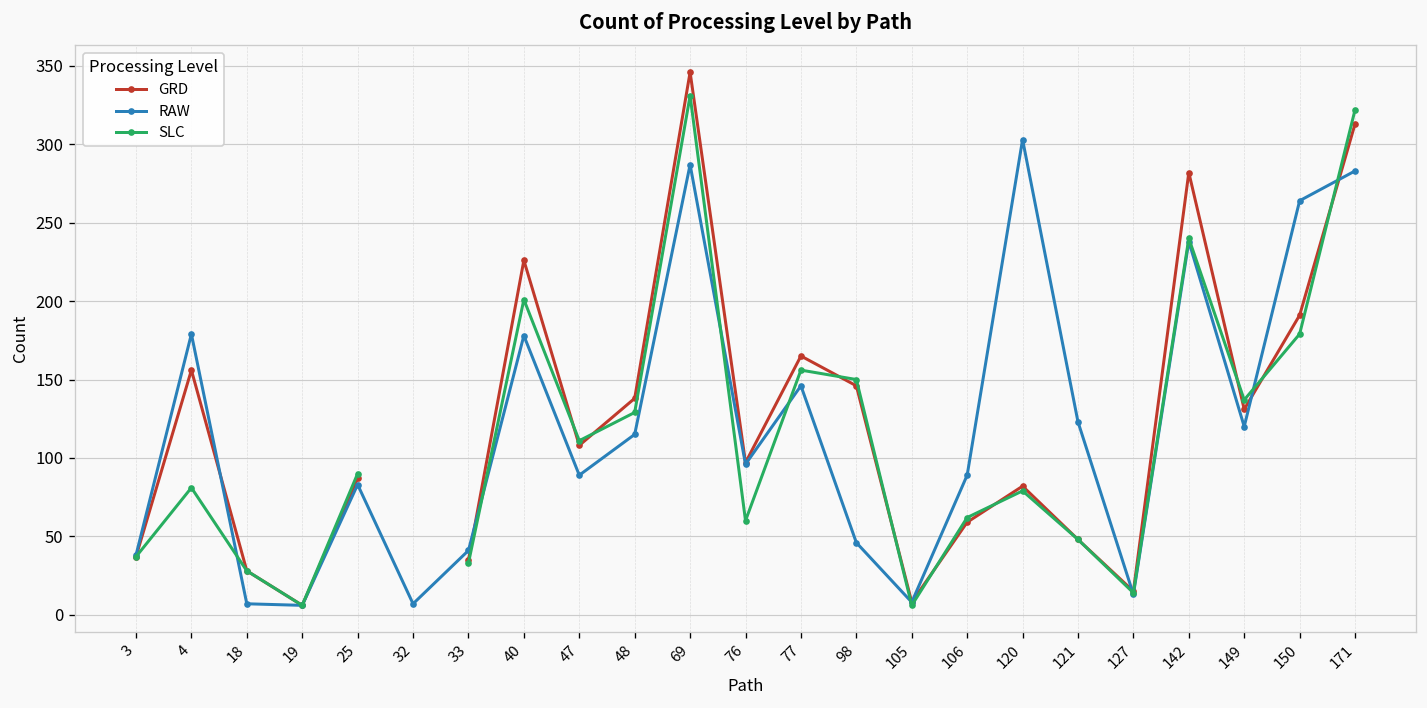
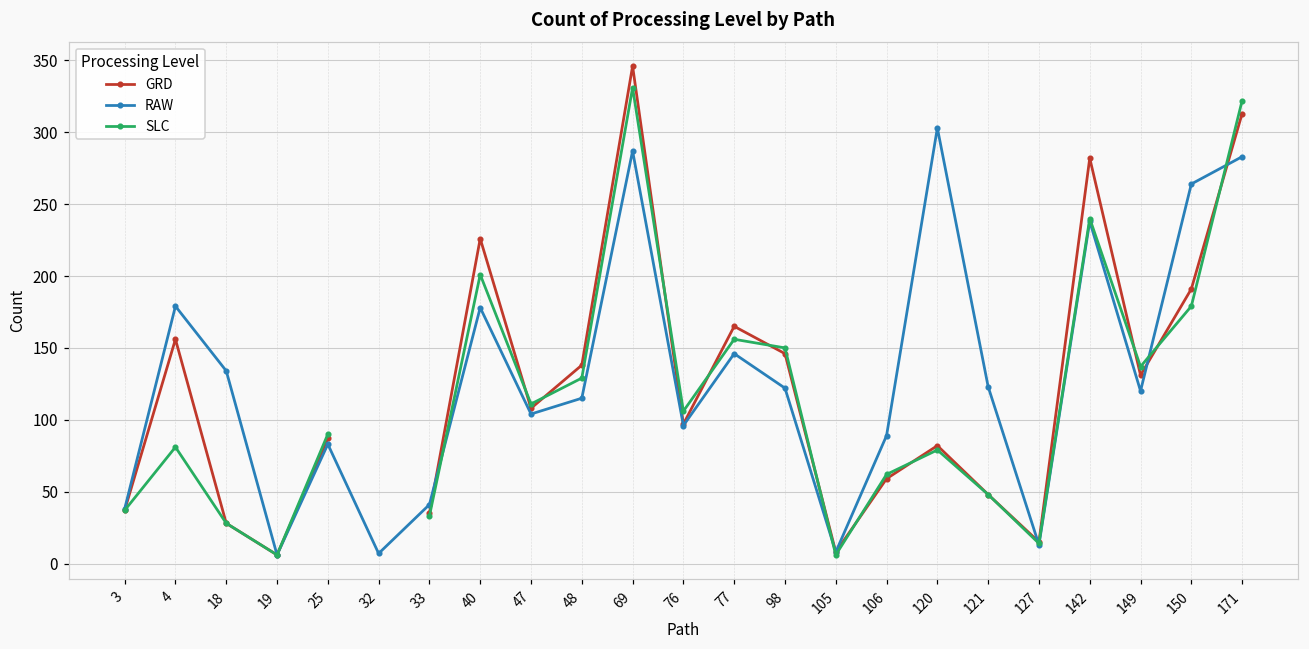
RAW, 18: 7 -> 134
RAW, 47: 89 -> 104
SLC, 76: 60 -> 106
RAW, 98: 46 -> 122
